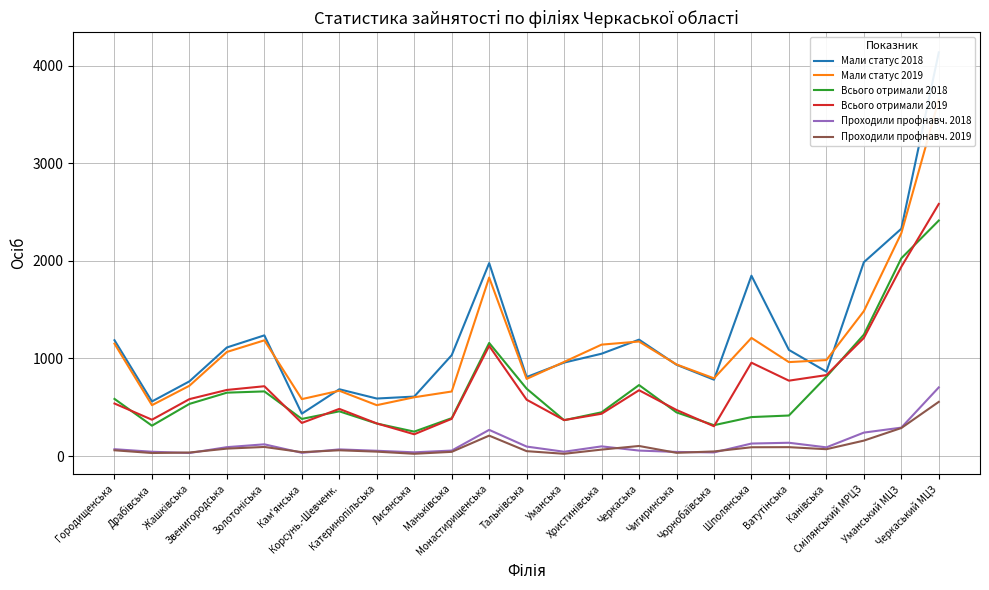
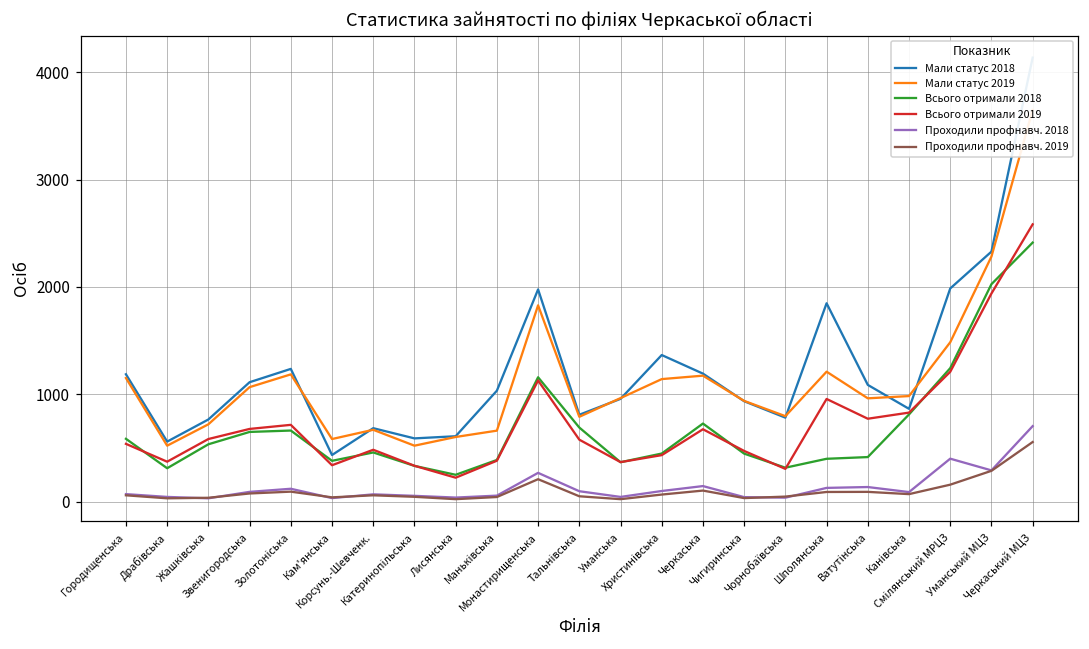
Мали статус 2018, Христинівська: 1000 -> 1400
Проходили профнавч. 2018, Черкаська: 60 -> 150
Проходили профнавч. 2018, Смілянський МРЦЗ: 200 -> 400
